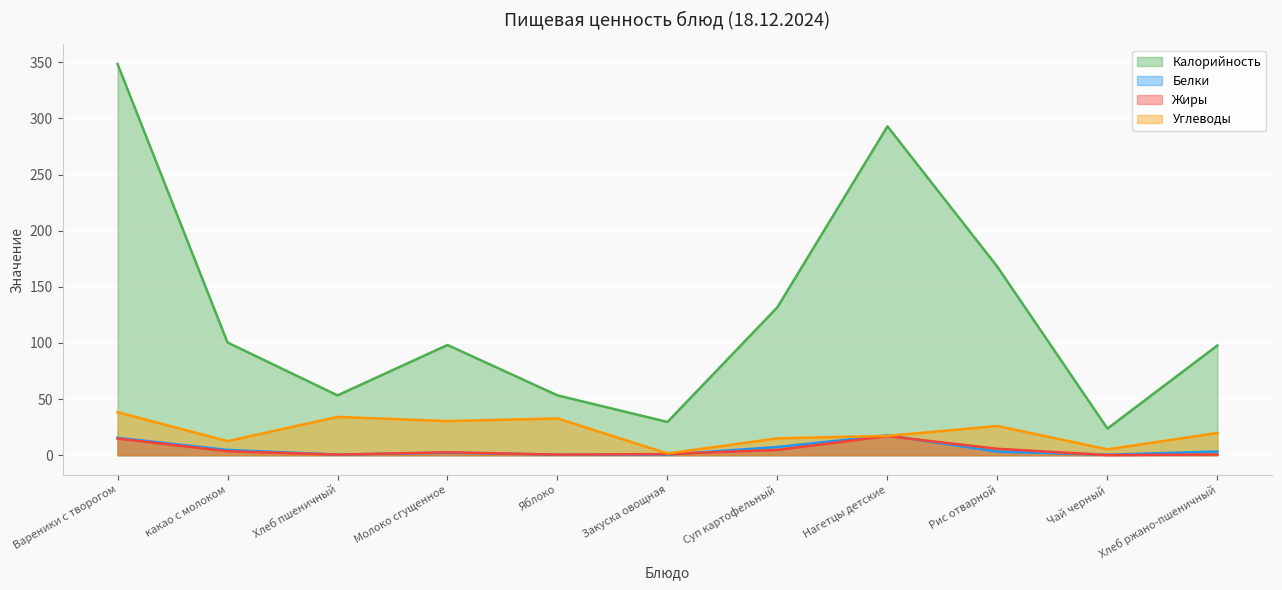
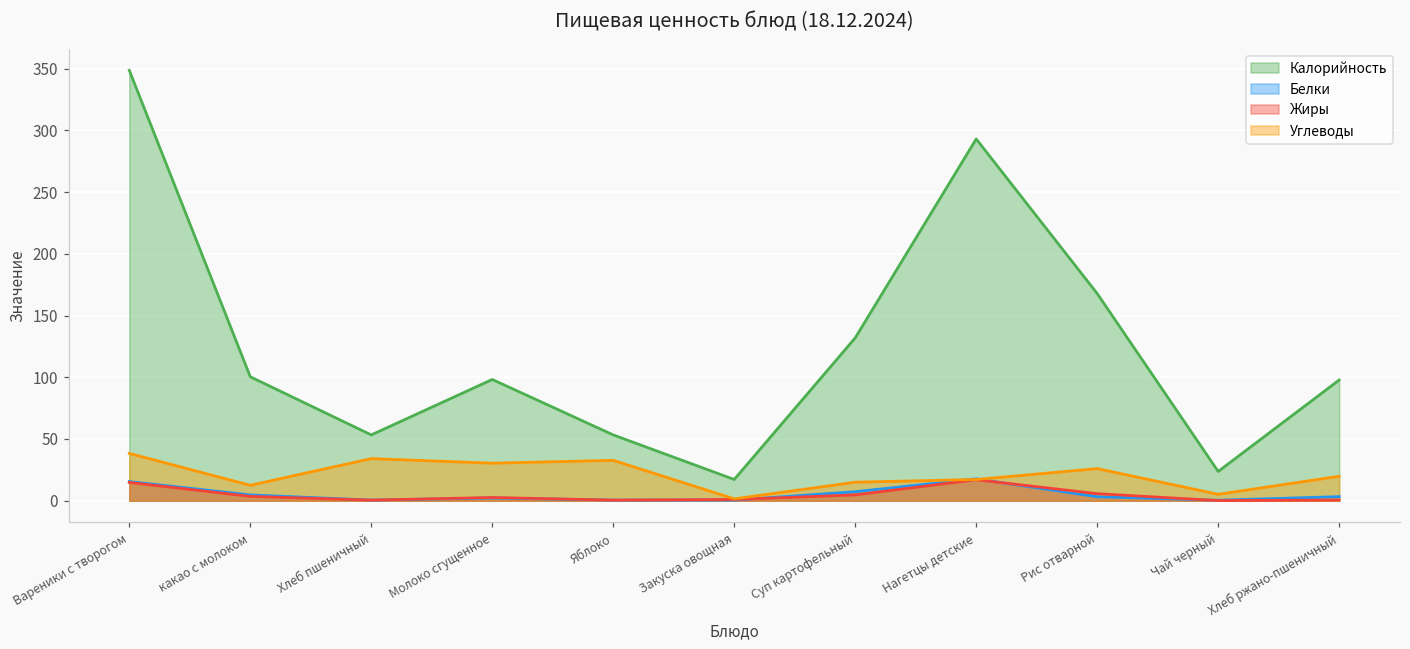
Калорийность, Закуска овощная: 30 -> 17
